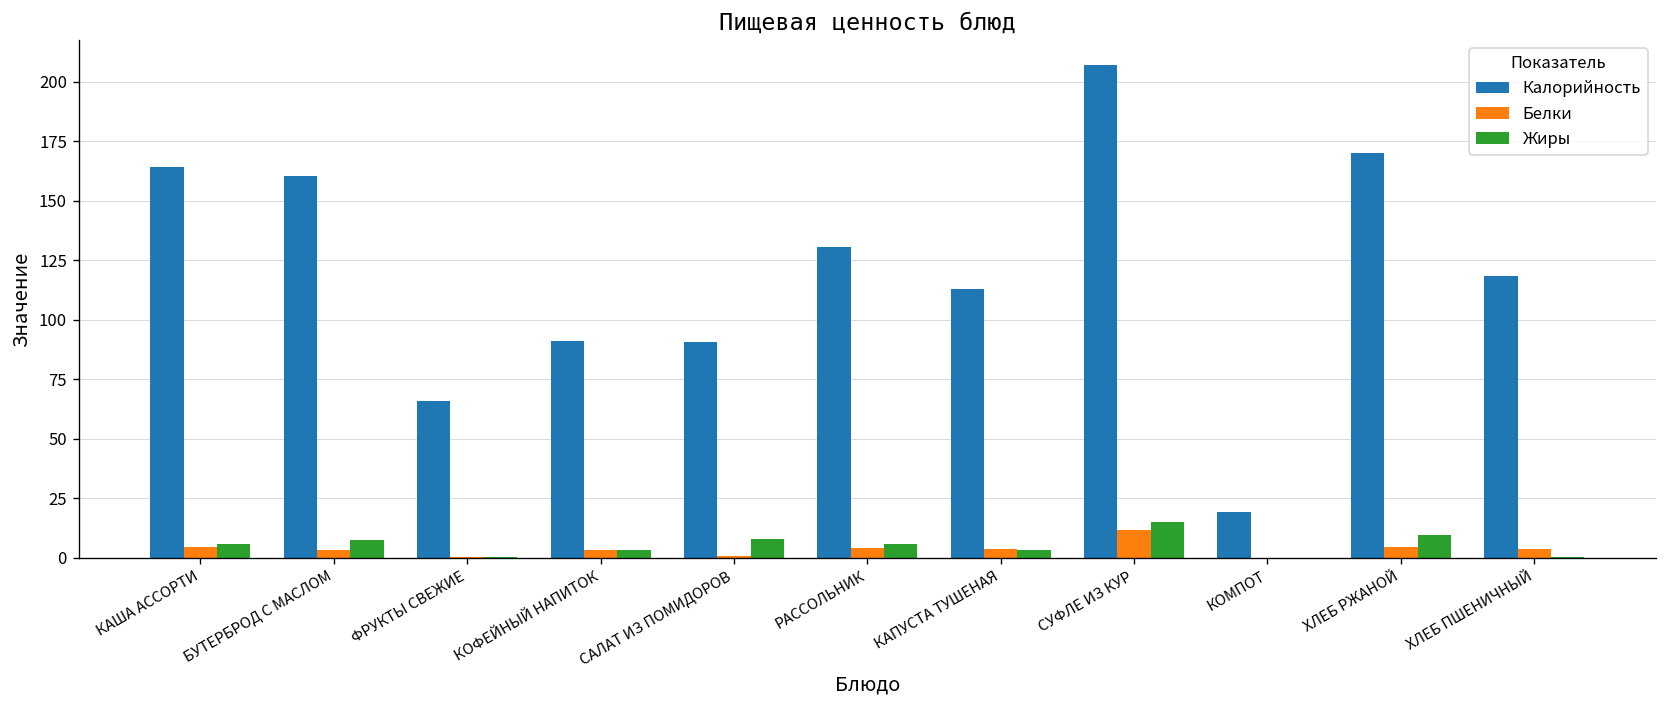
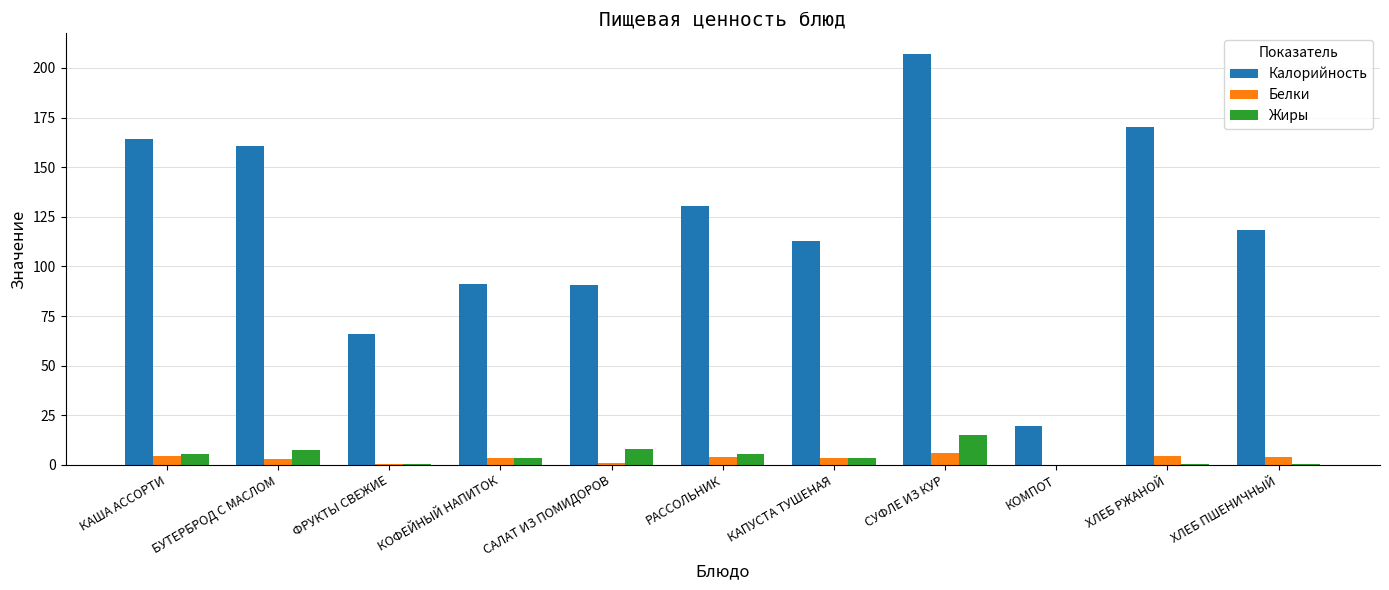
Белки, СУФЛЕ ИЗ КУР: 12 -> 6
Жиры, ХЛЕБ РЖАНОЙ: 10 -> 1
